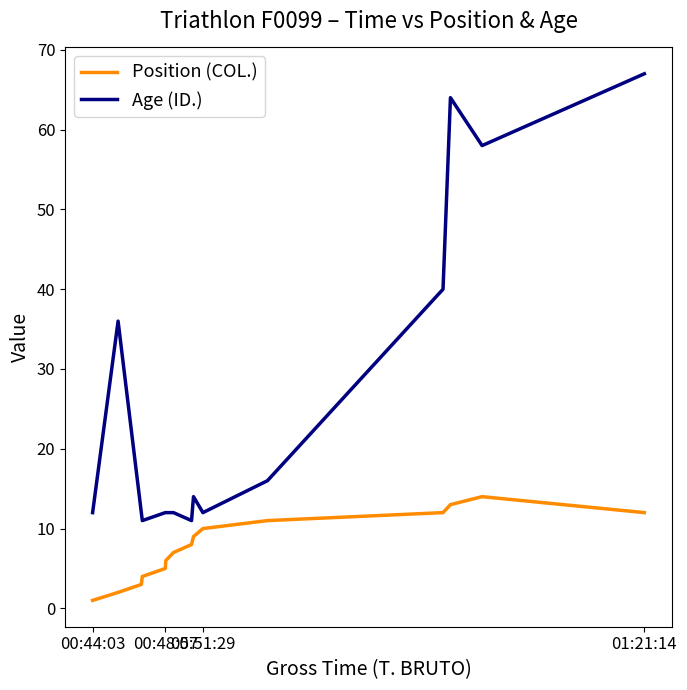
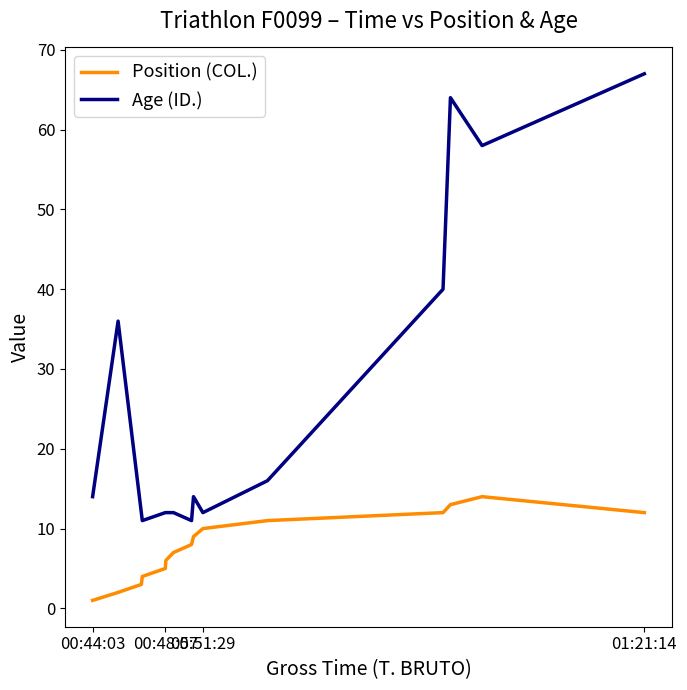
Age (ID.), 00:44:03: 12 -> 14
